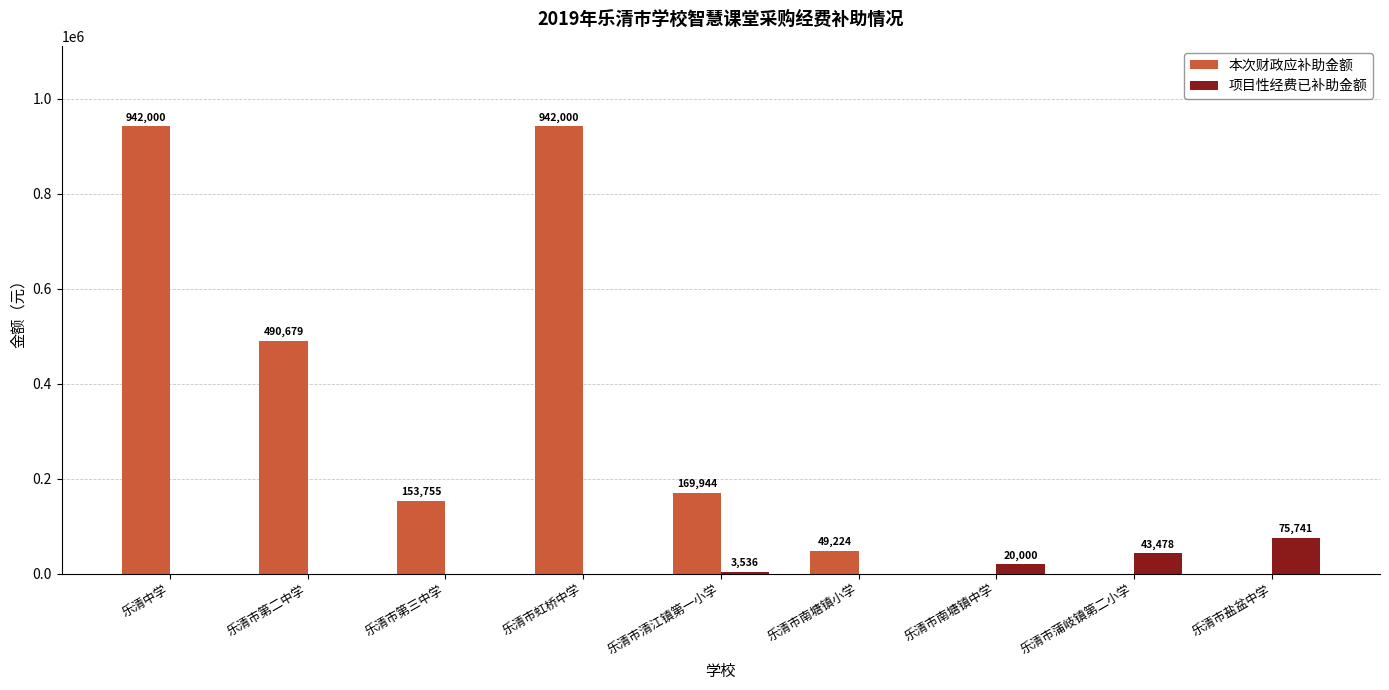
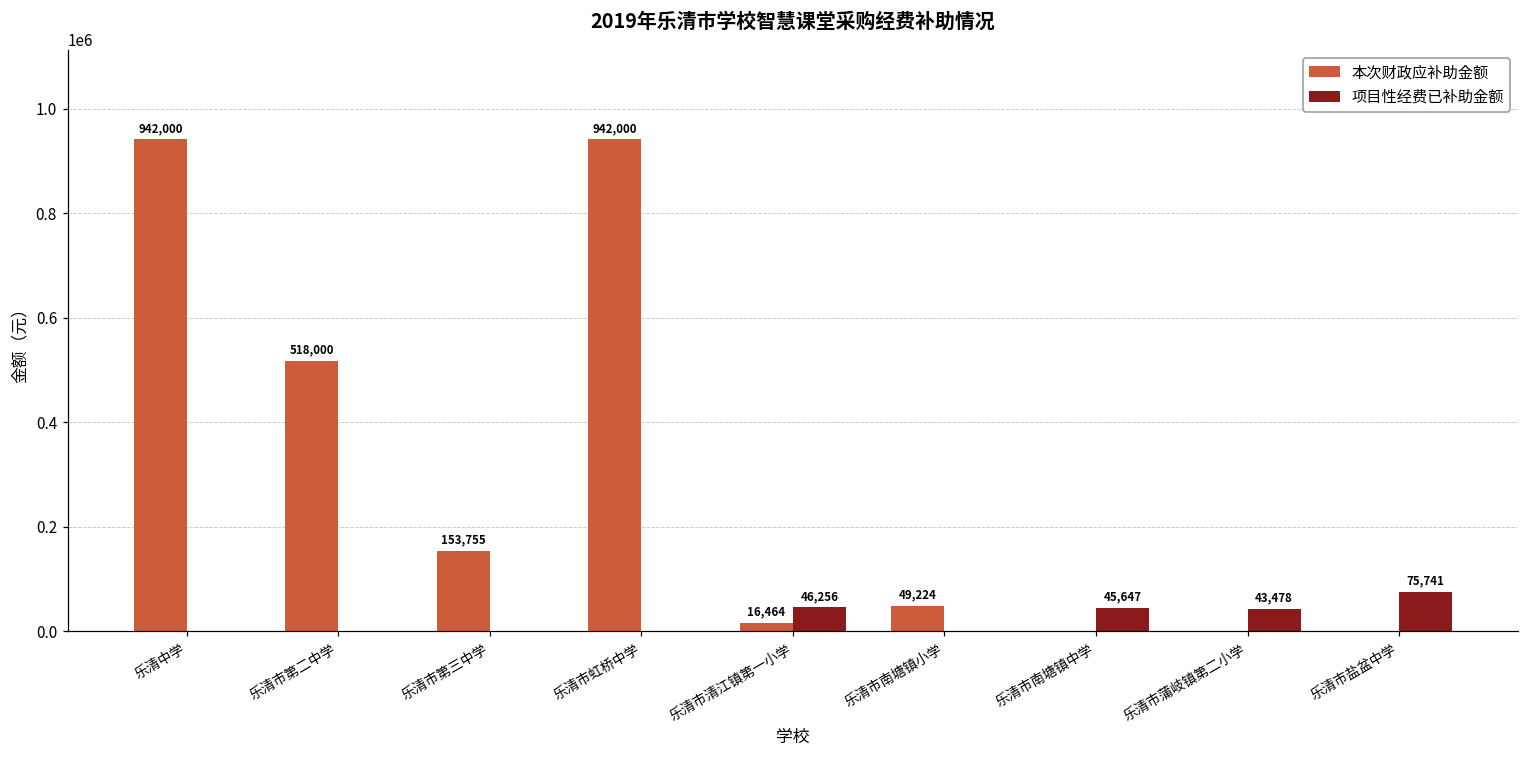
本次财政应补助金额, 乐清市第二中学: 490,679 -> 518,000
本次财政应补助金额, 乐清市清江镇第一小学: 169,944 -> 16,464
项目性经费已补助金额, 乐清市清江镇第一小学: 3,536 -> 46,256
项目性经费已补助金额, 乐清市南塘镇中学: 20,000 -> 45,647
